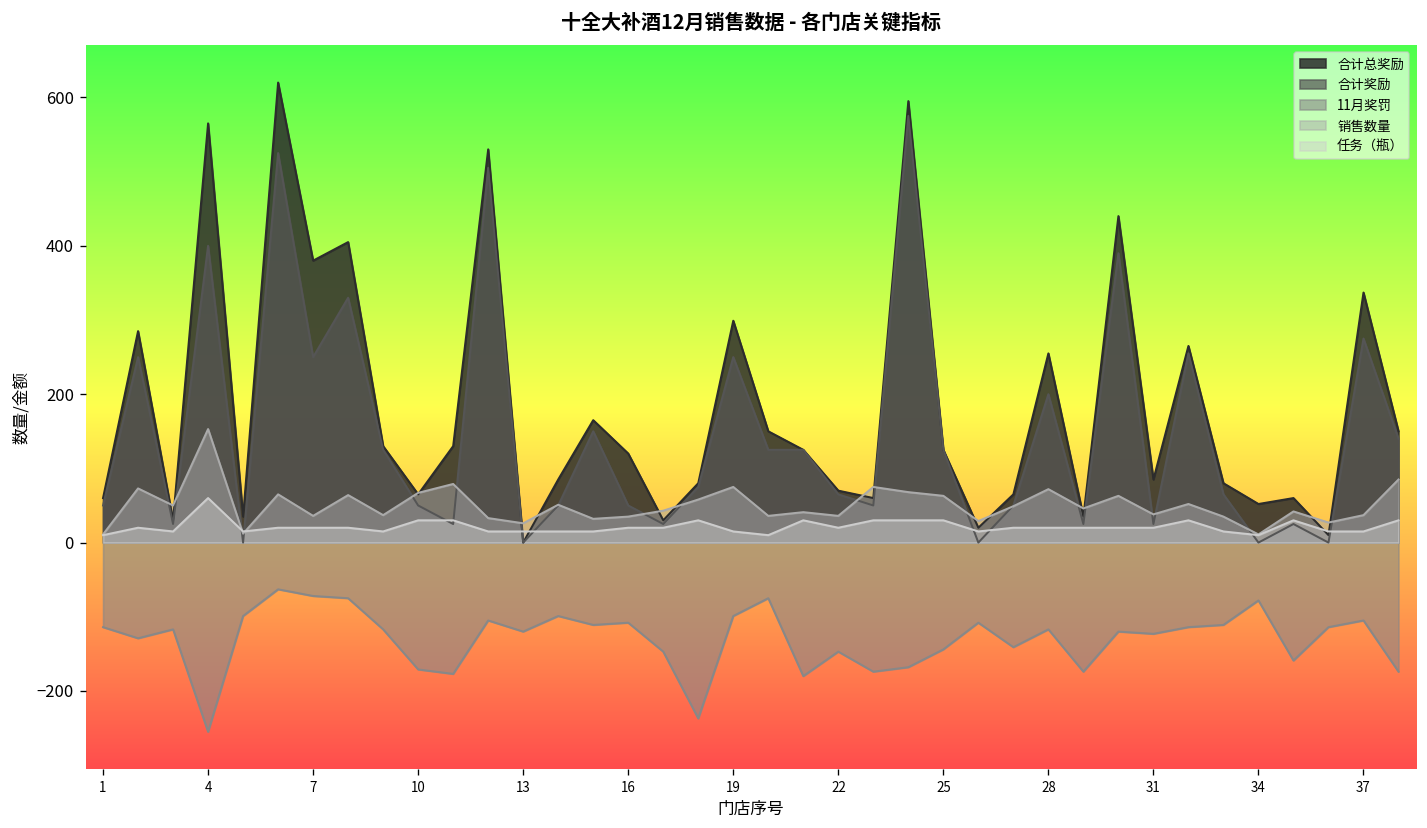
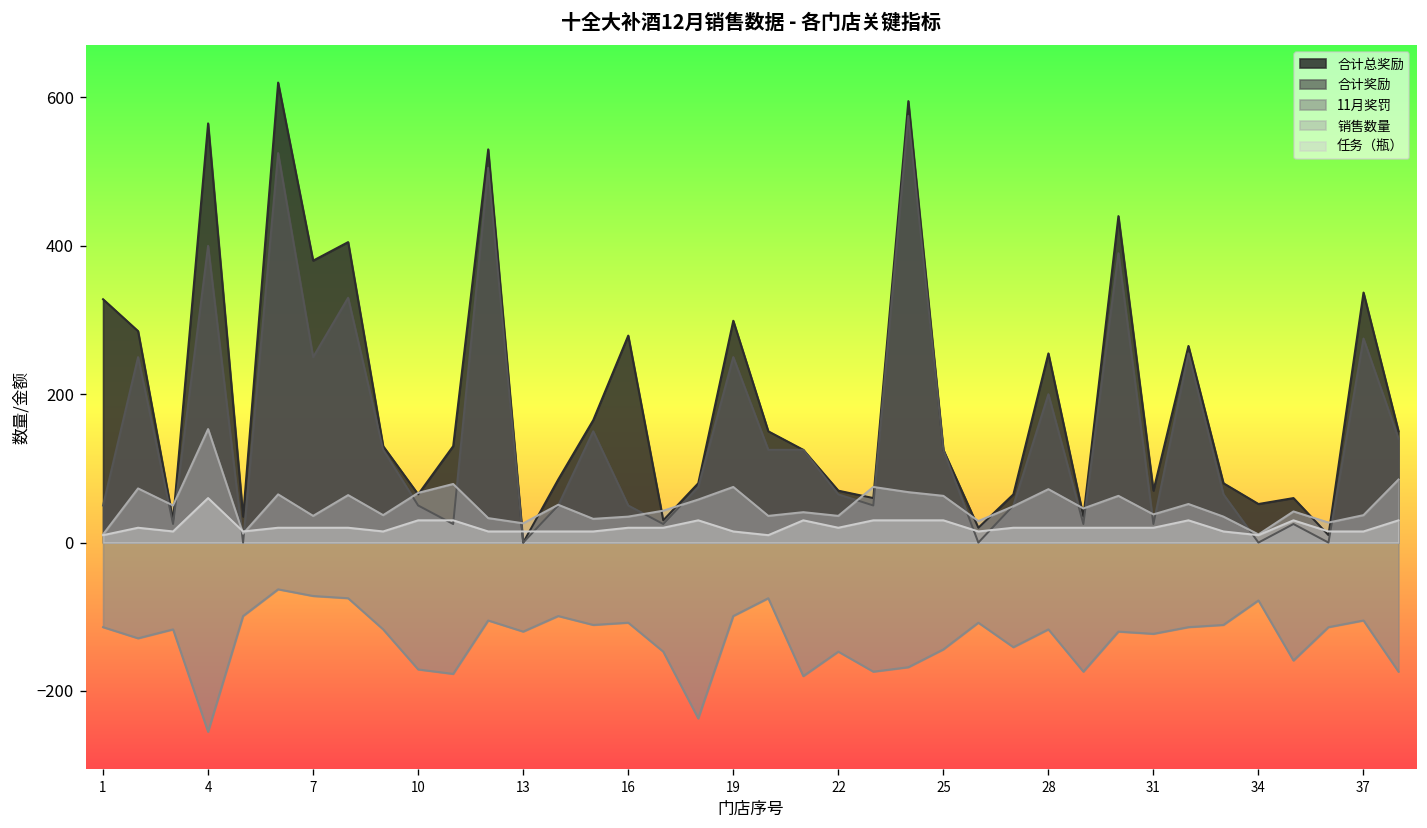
合计总奖励, 1: 60 -> 330
合计总奖励, 16: 120 -> 280
合计总奖励, 31: 90 -> 70
